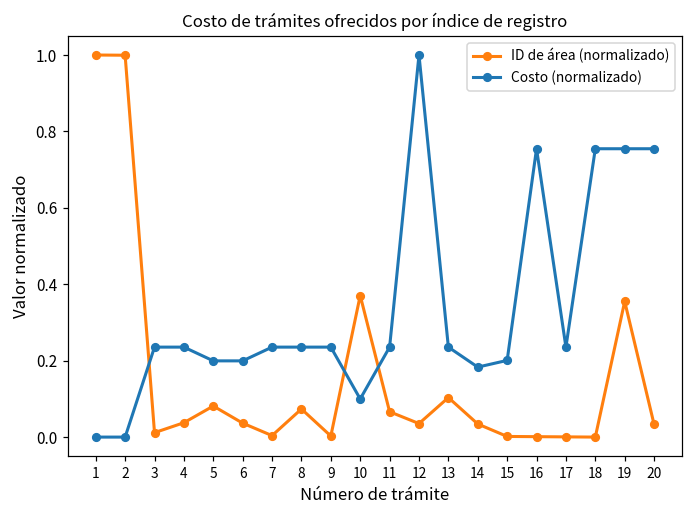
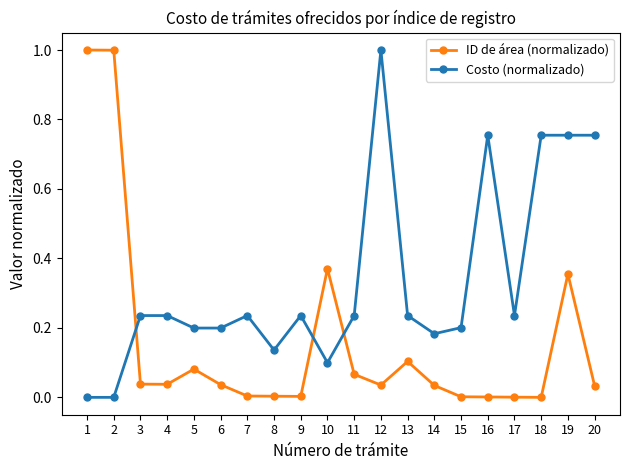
ID de área (normalizado), 3: 0.01 -> 0.04
ID de área (normalizado), 8: 0.07 -> 0.00
Costo (normalizado), 8: 0.24 -> 0.14
